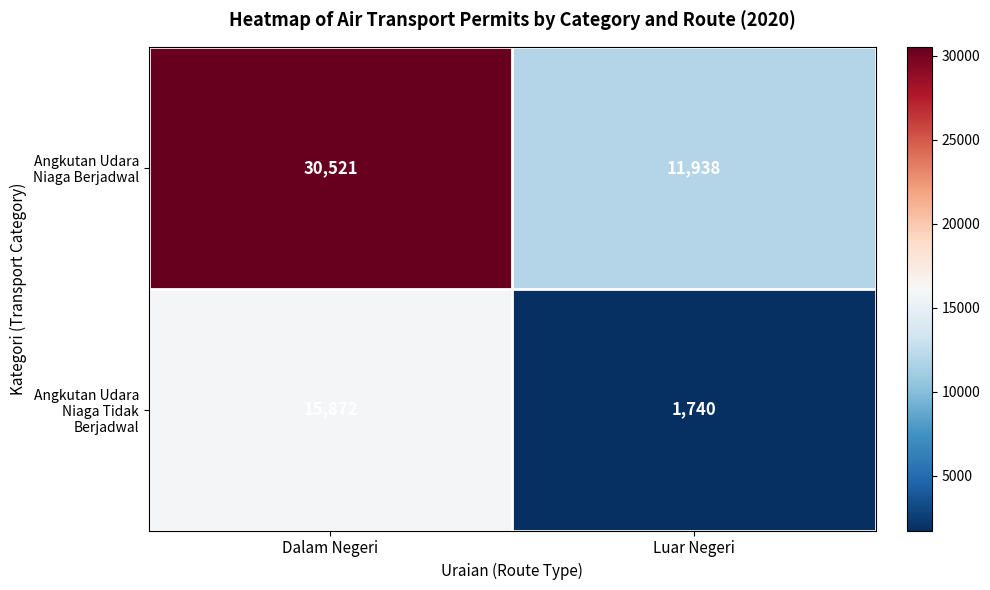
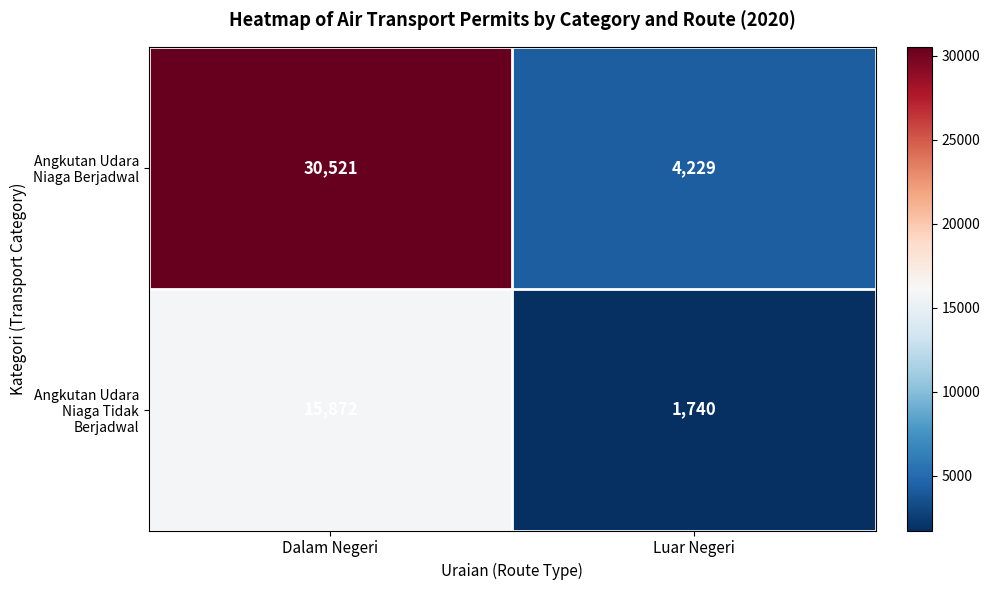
Angkutan Udara Niaga Berjadwal, Luar Negeri: 11,938 -> 4,229
